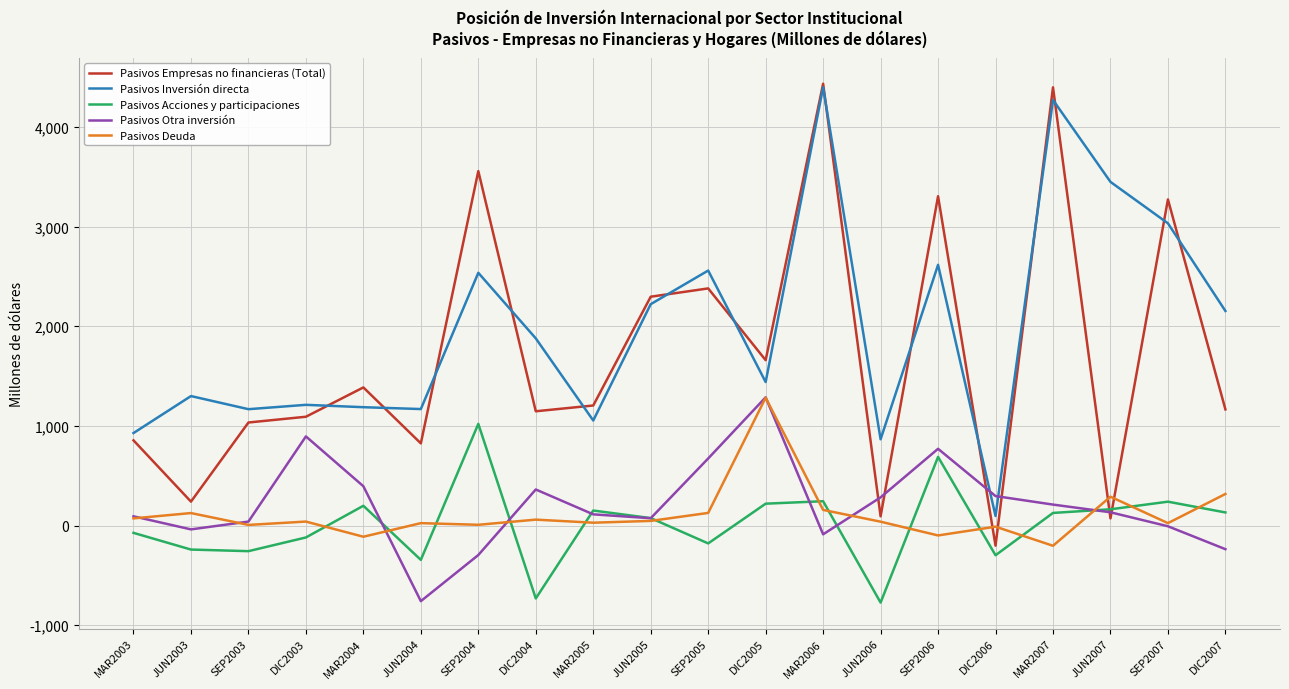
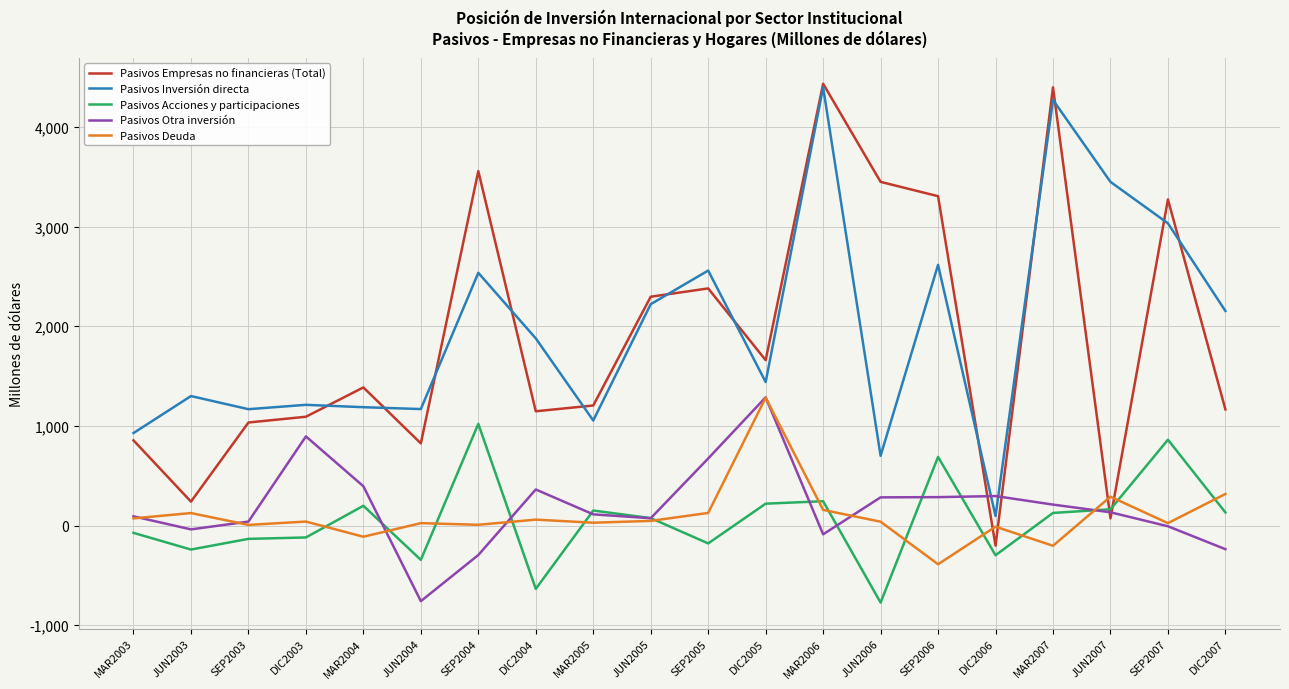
Pasivos Acciones y participaciones, SEP2003: -300 -> -100
Pasivos Acciones y participaciones, DIC2004: -700 -> -600
Pasivos Empresas no financieras (Total), JUN2006: 100 -> 3,400
Pasivos Inversión directa, JUN2006: 900 -> 700
Pasivos Otra inversión, SEP2006: 800 -> 300
Pasivos Deuda, SEP2006: -100 -> -400
Pasivos Acciones y participaciones, SEP2007: 200 -> 900
